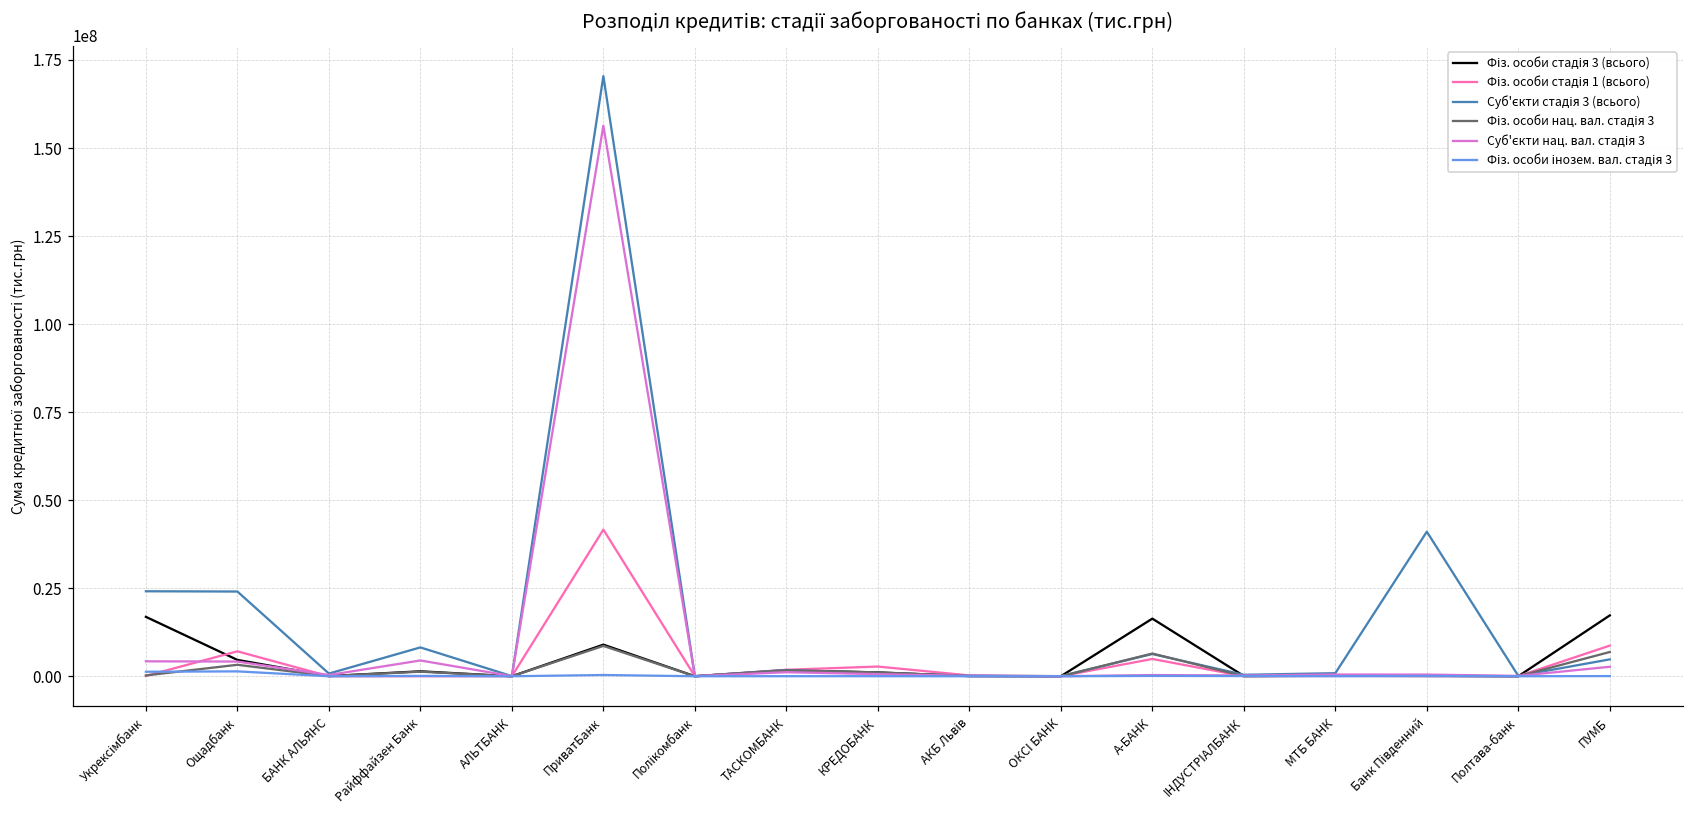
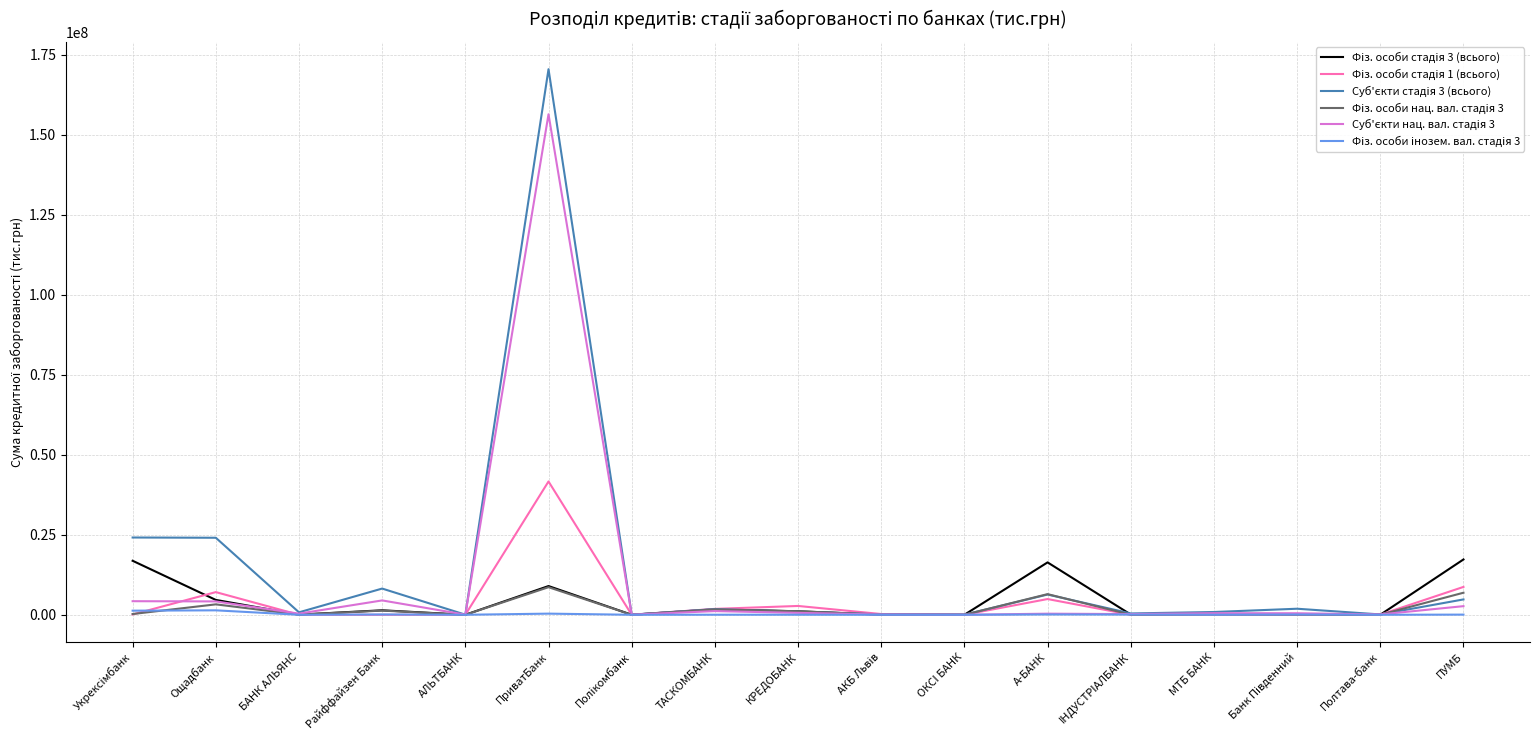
Суб'єкти стадія 3 (всього), Банк Південний: 41000000 -> 2000000
